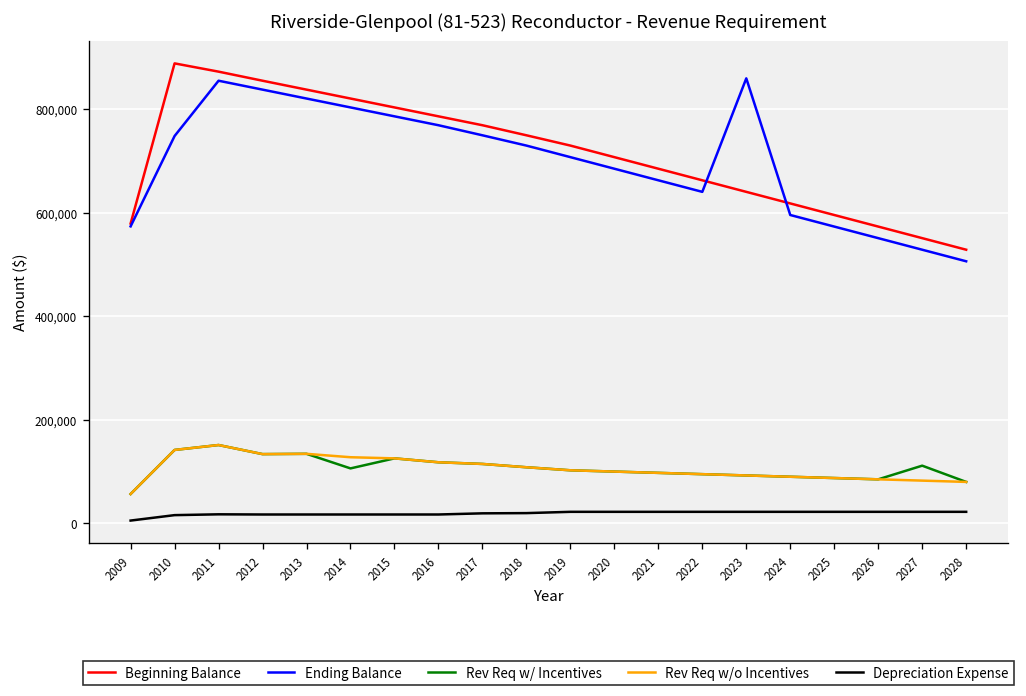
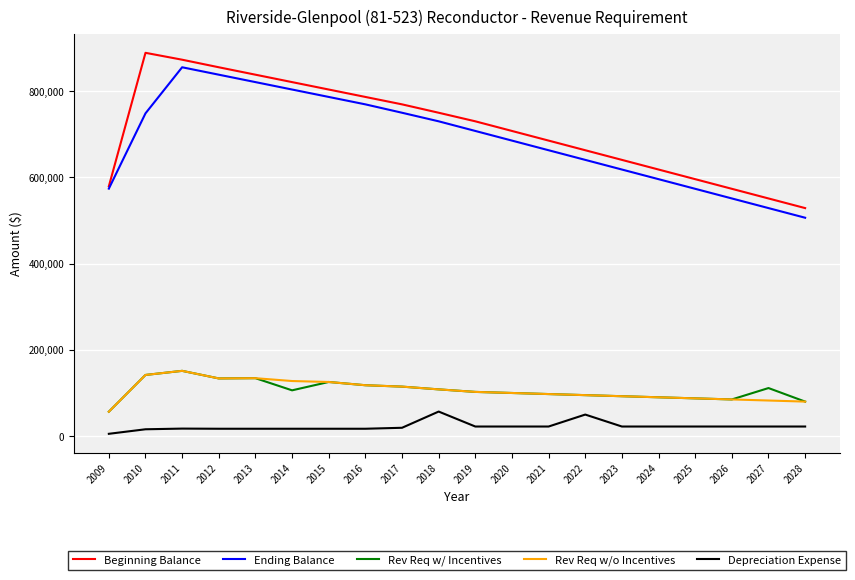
Depreciation Expense, 2018: 20,000 -> 60,000
Depreciation Expense, 2022: 20,000 -> 50,000
Ending Balance, 2023: 860,000 -> 620,000
